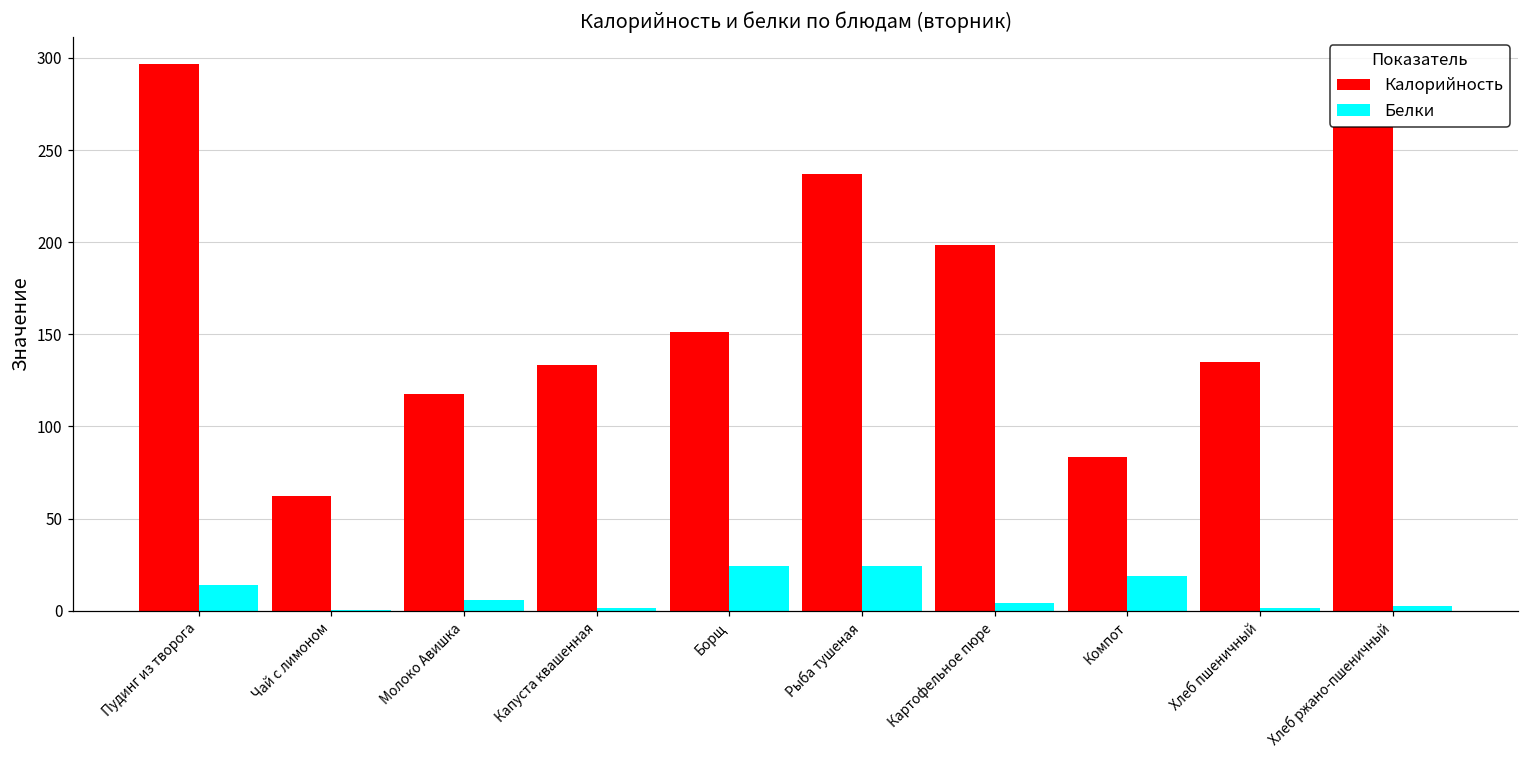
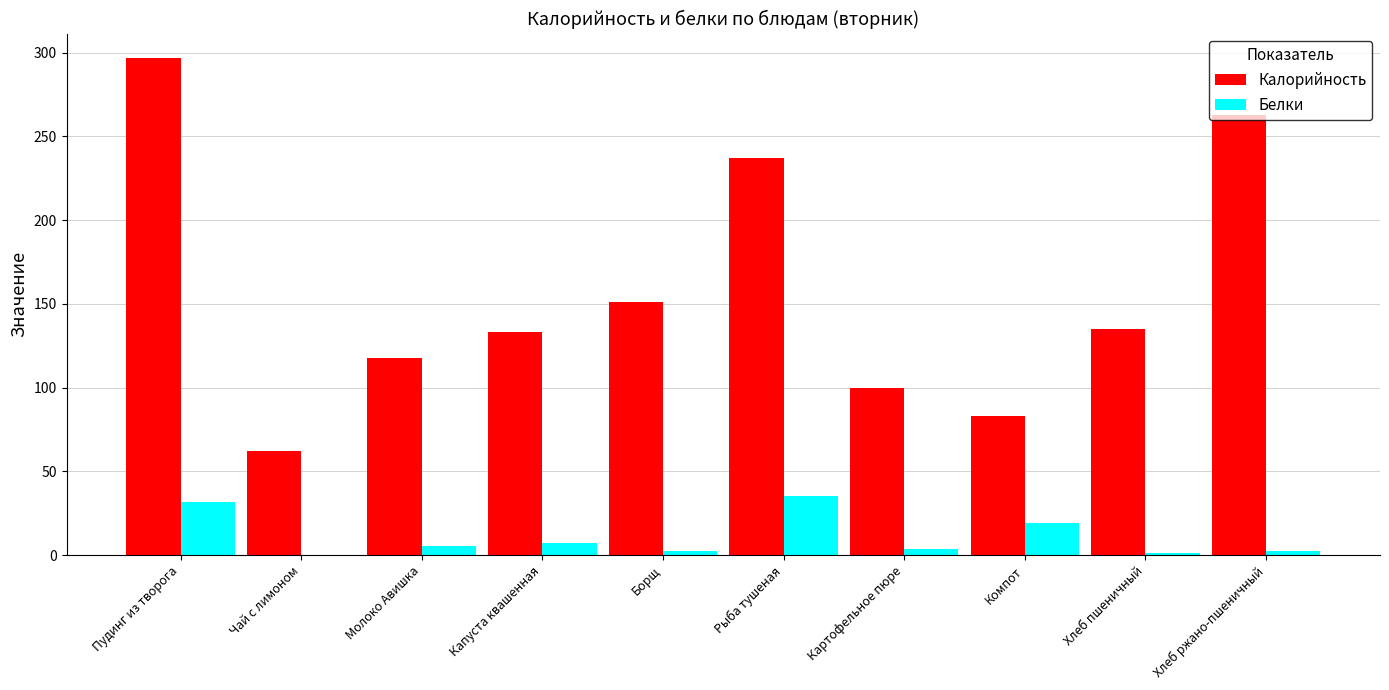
Белки, Пудинг из творога: 14 -> 32
Белки, Капуста квашенная: 2 -> 7
Белки, Борщ: 24 -> 2
Белки, Рыба тушеная: 24 -> 36
Калорийность, Картофельное пюре: 199 -> 100
